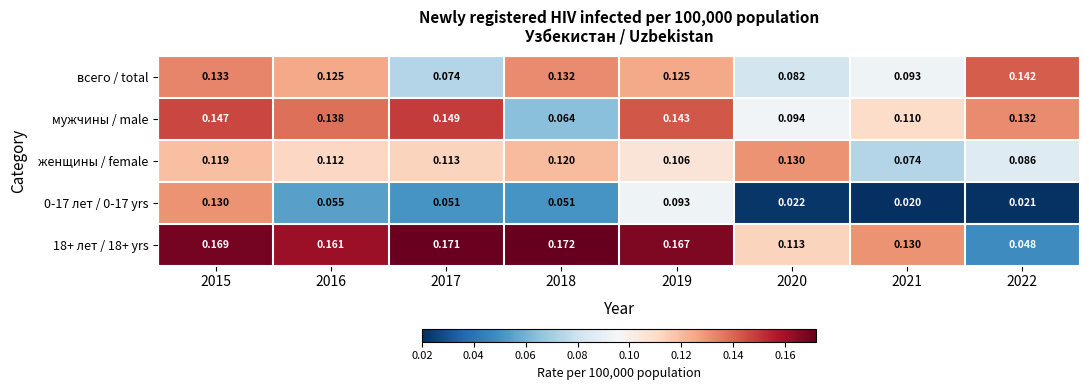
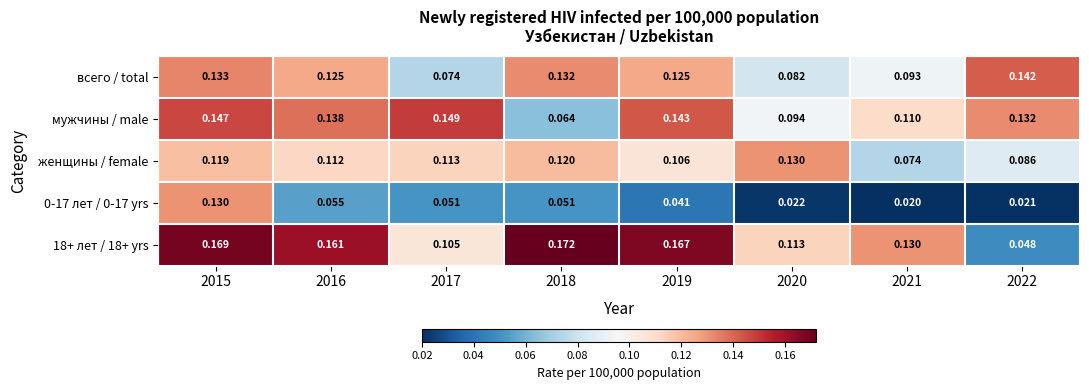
0-17 лет / 0-17 yrs, 2019: 0.093 -> 0.041
18+ лет / 18+ yrs, 2017: 0.171 -> 0.105
